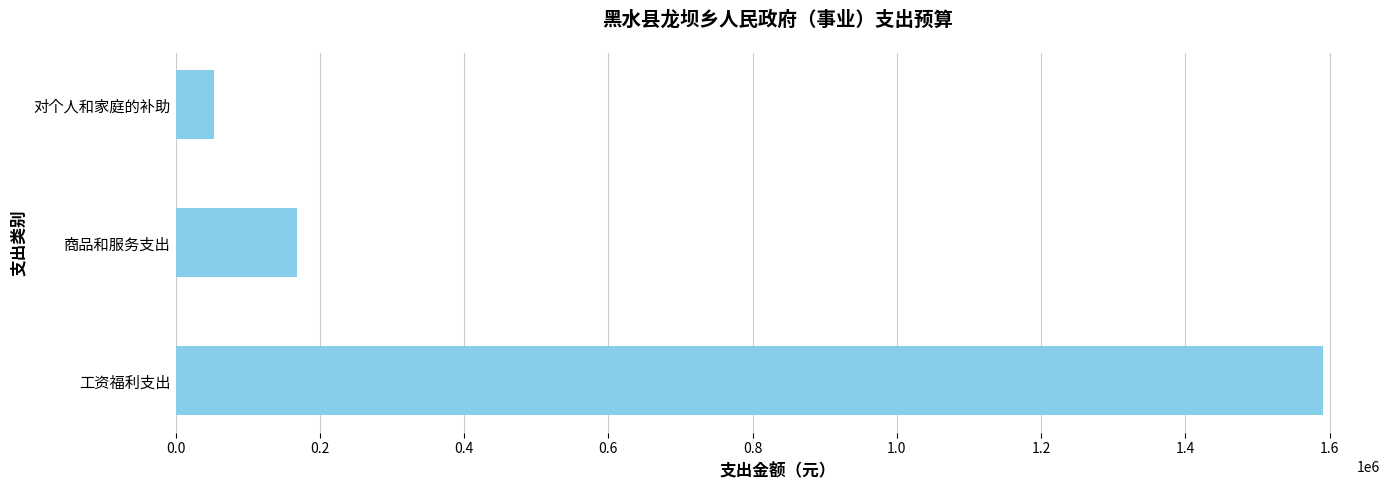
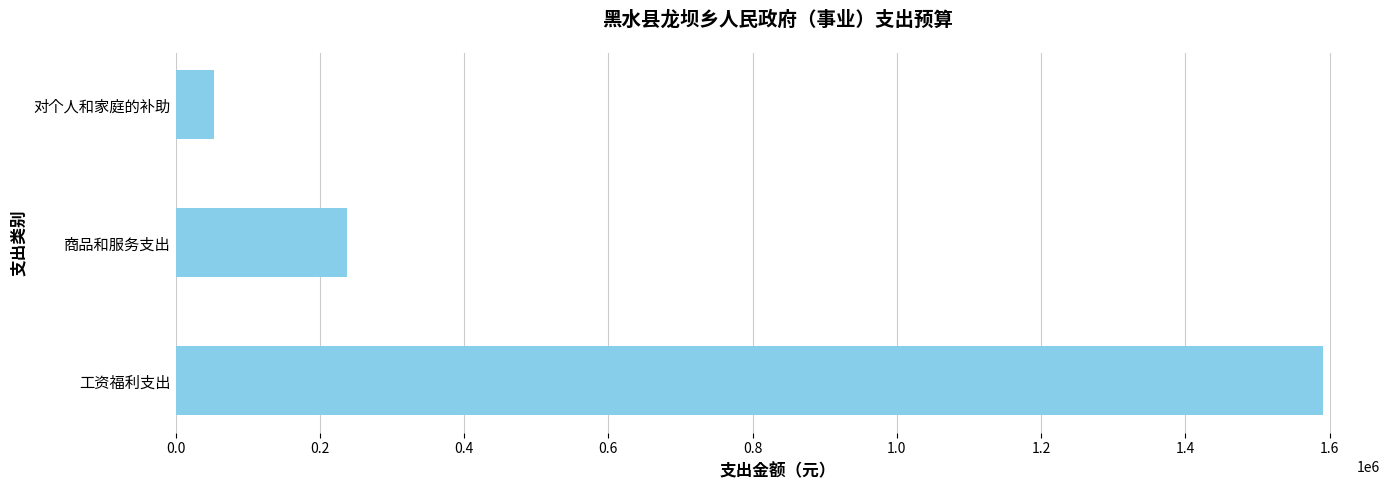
商品和服务支出: 170000 -> 240000
